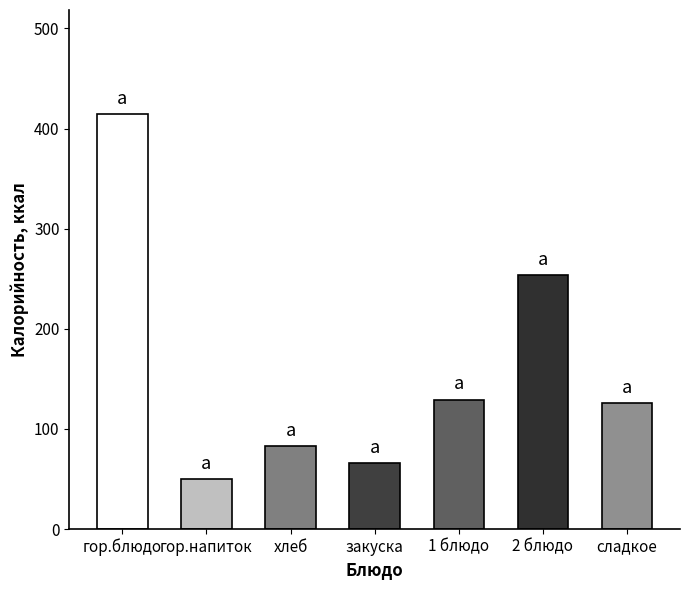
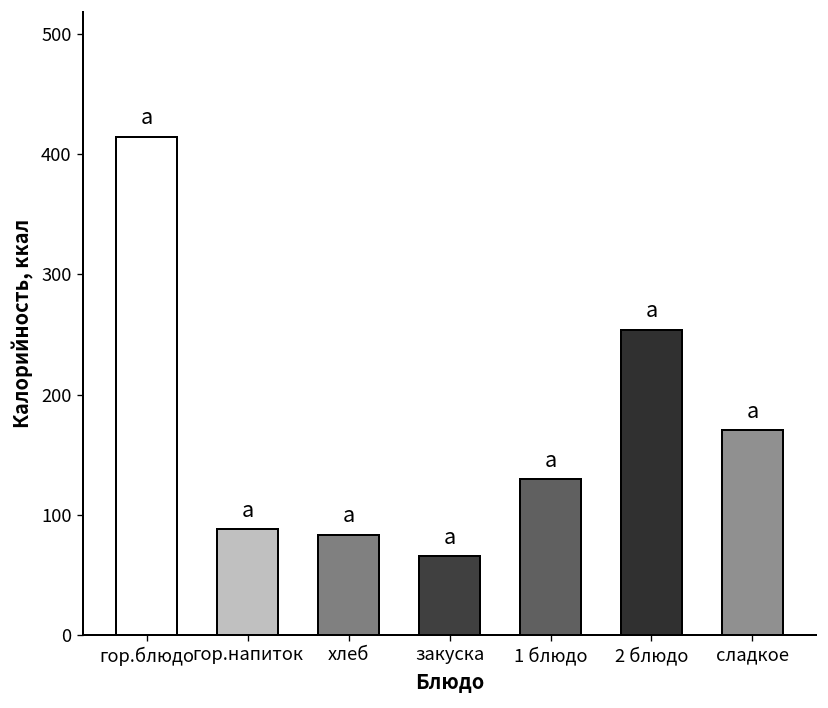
гор.напиток: 50 -> 88
сладкое: 126 -> 170
